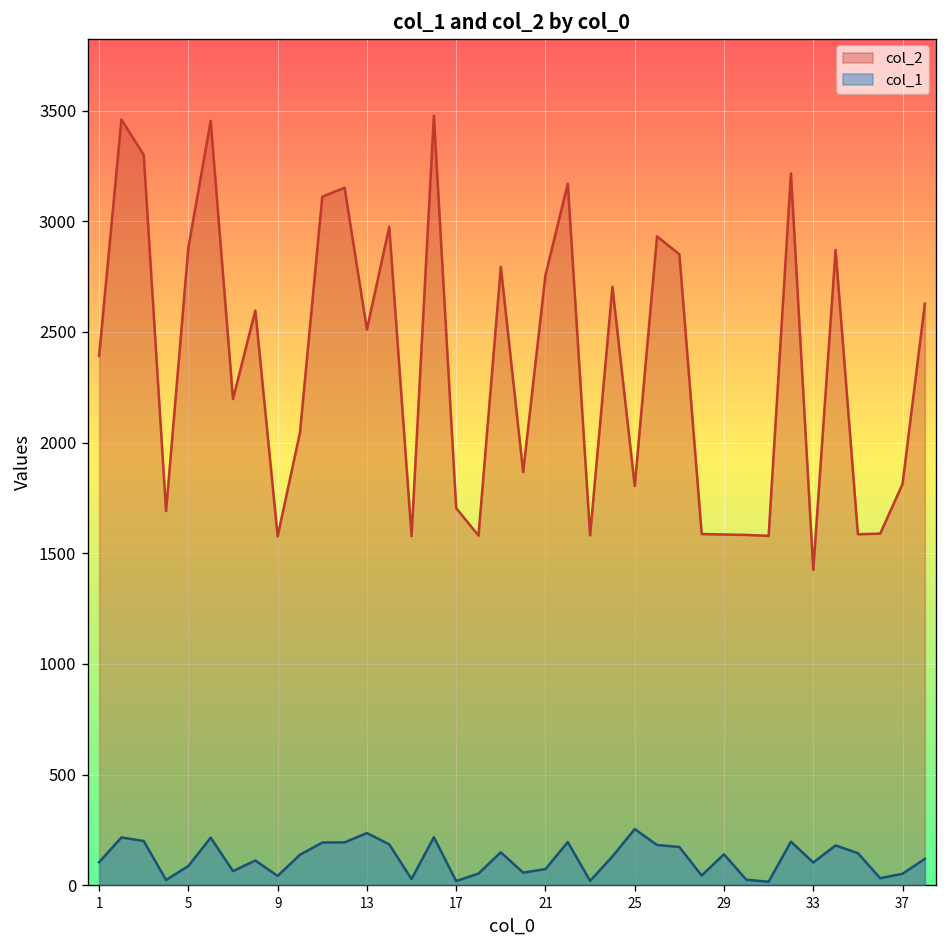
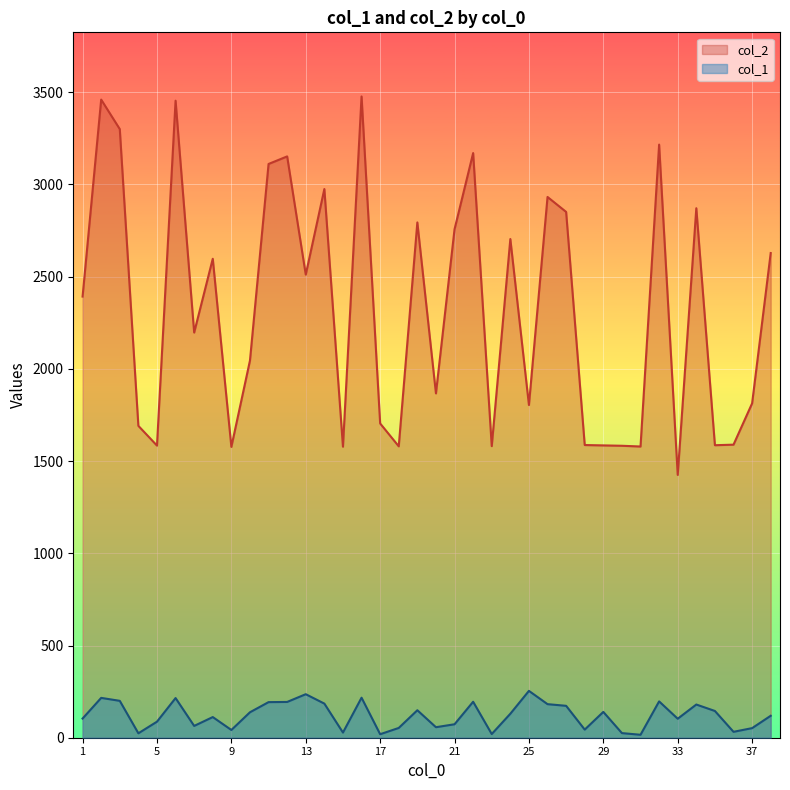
col_2, 5: 2880 -> 1580
